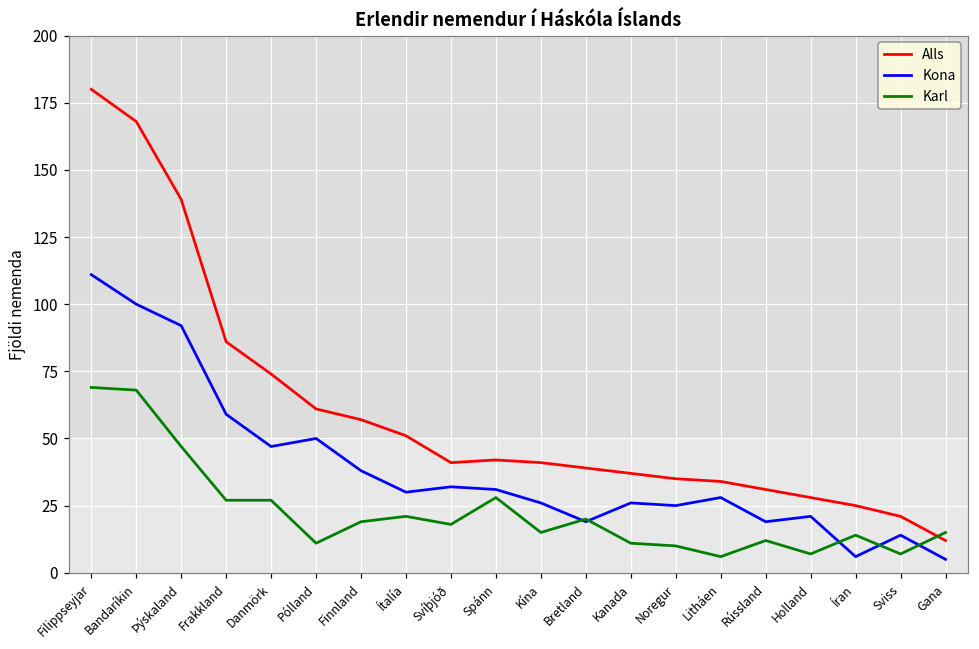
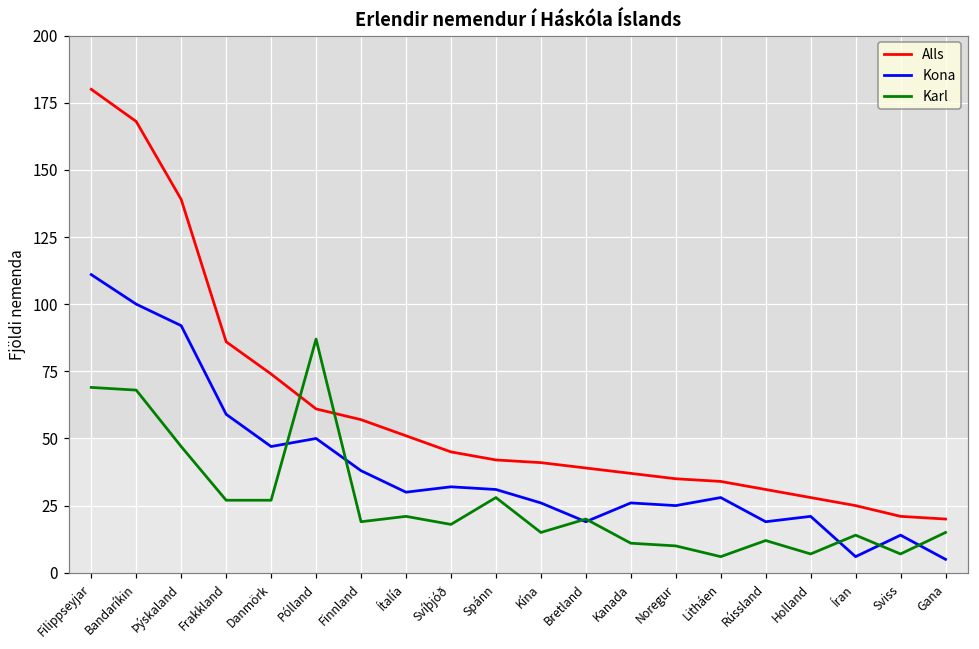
Karl, Pólland: 11 -> 87
Alls, Svíþjóð: 41 -> 45
Alls, Gana: 12 -> 20
